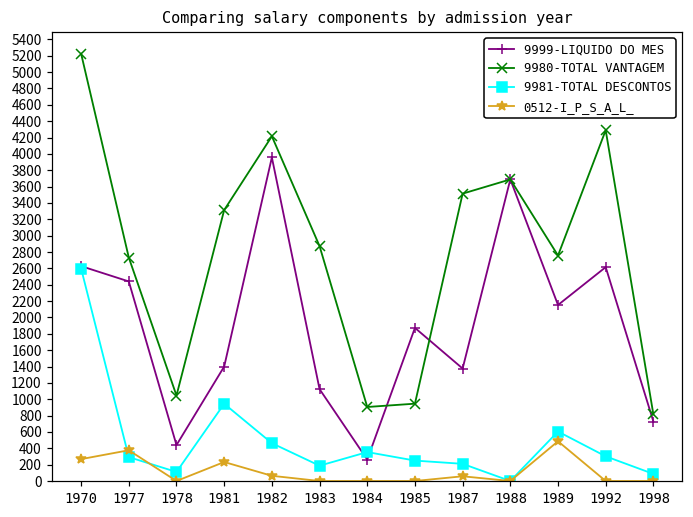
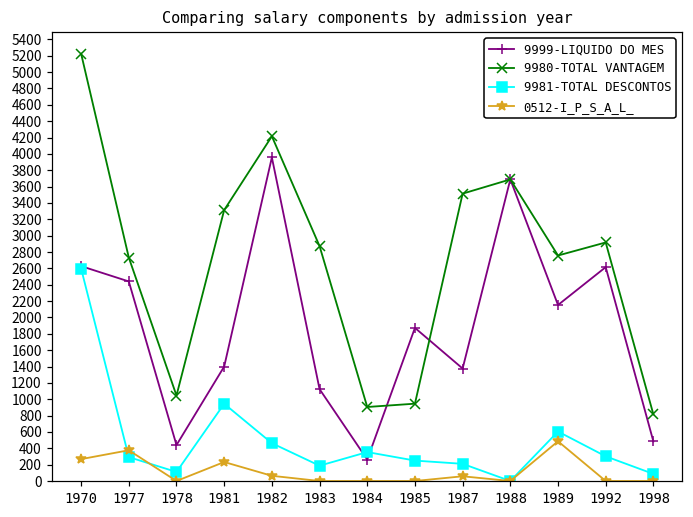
9980-TOTAL VANTAGEM, 1992: 4300 -> 2900
9999-LIQUIDO DO MES, 1998: 700 -> 500
